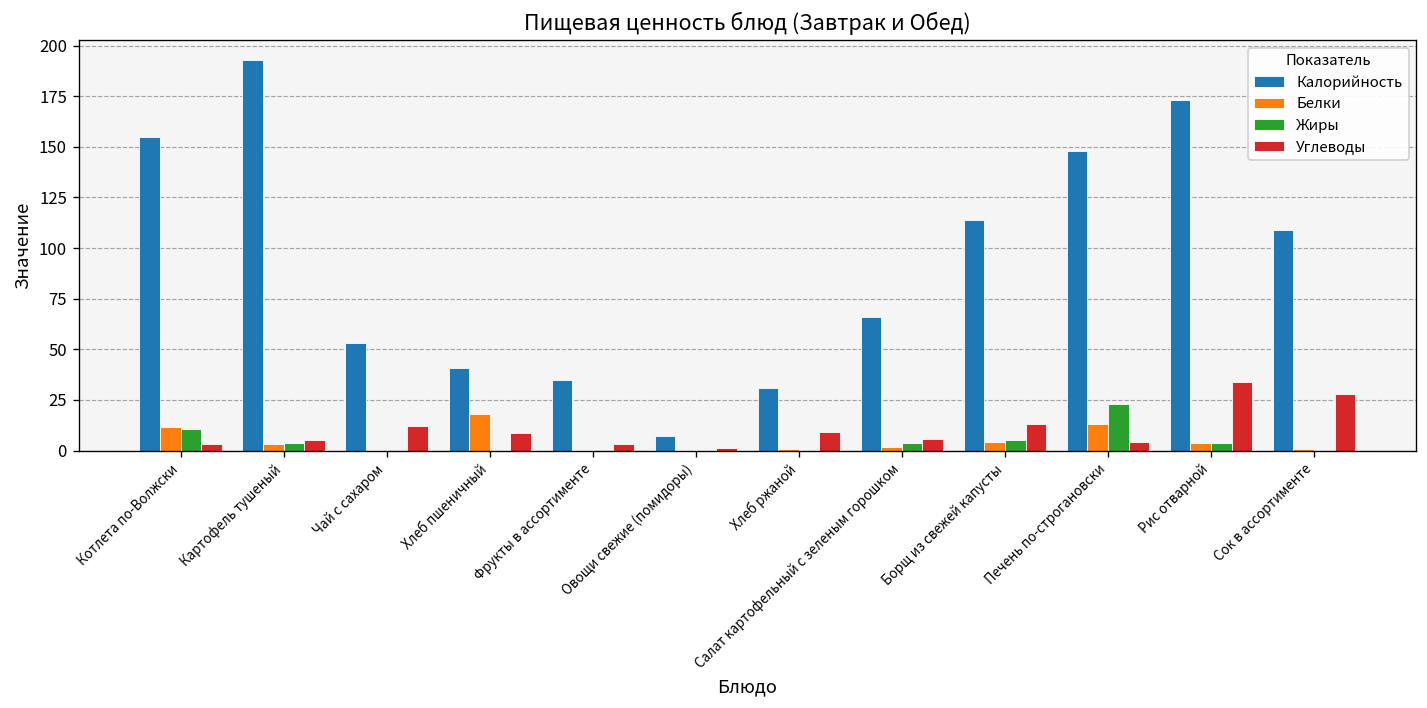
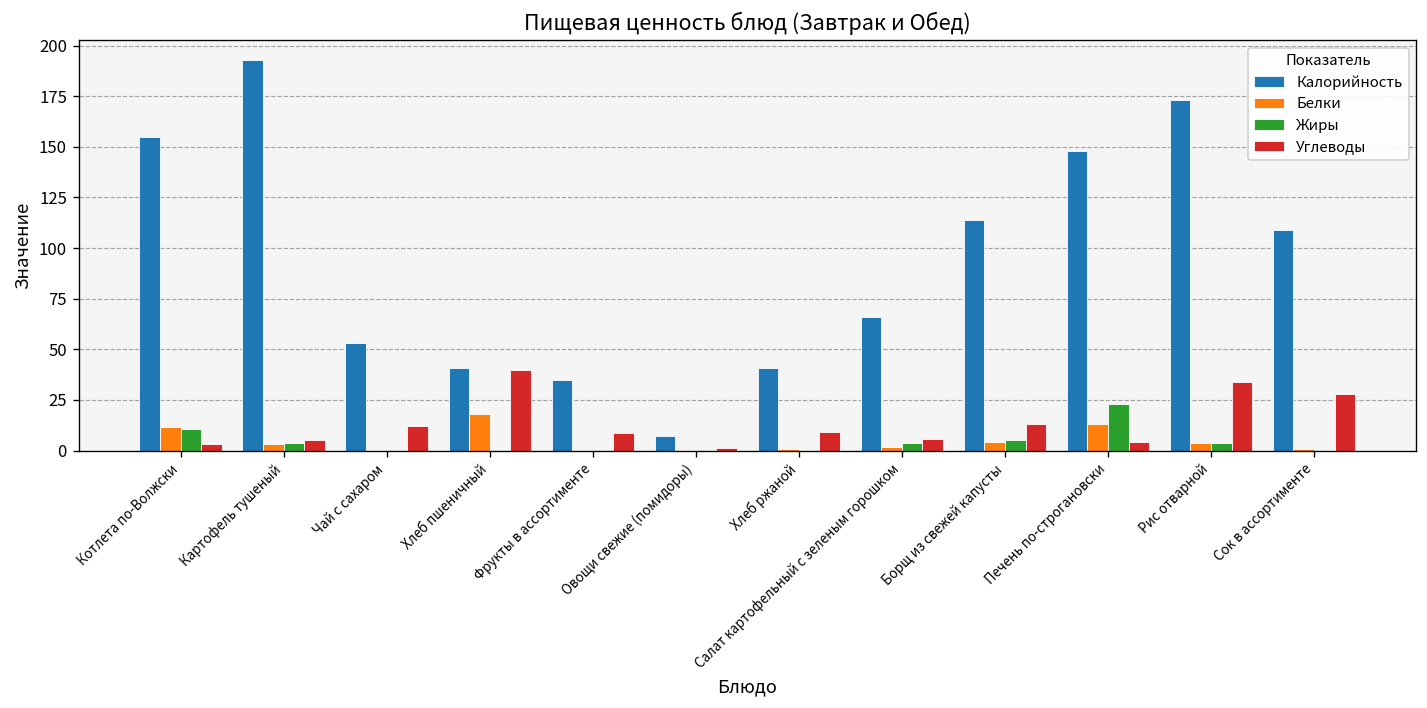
Углеводы, Хлеб пшеничный: 9 -> 40
Углеводы, Фрукты в ассортименте: 3 -> 9
Калорийность, Хлеб ржаной: 31 -> 41
